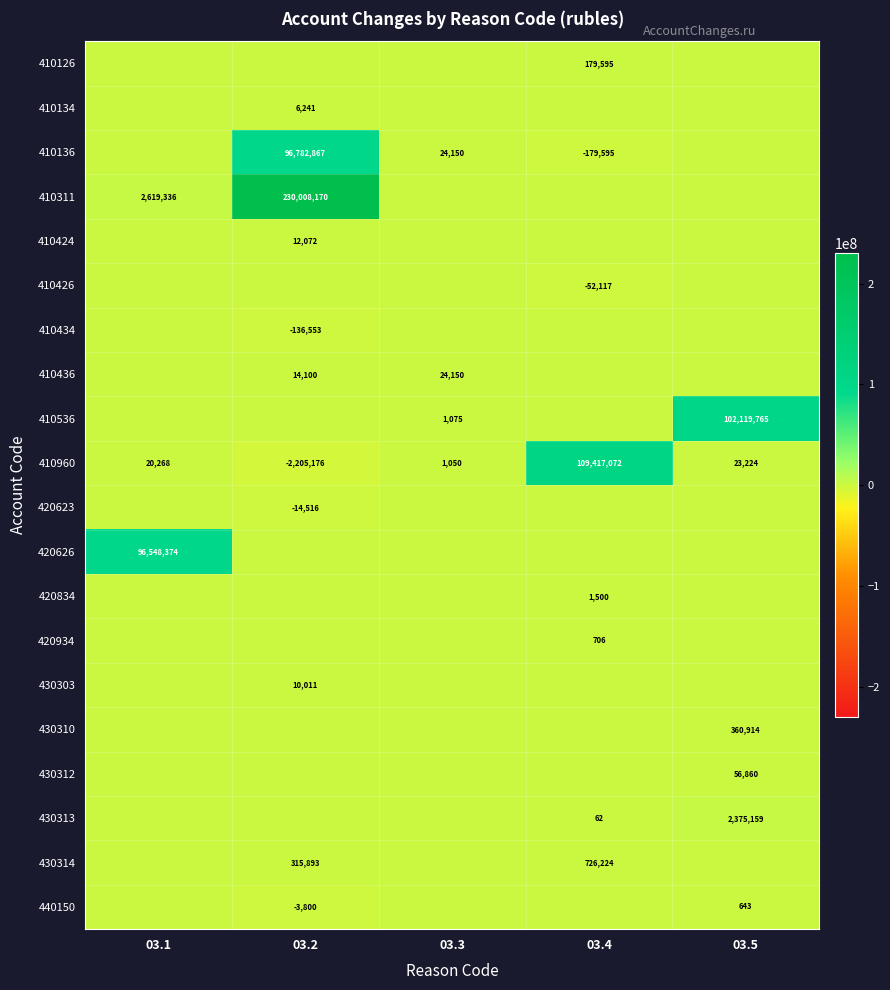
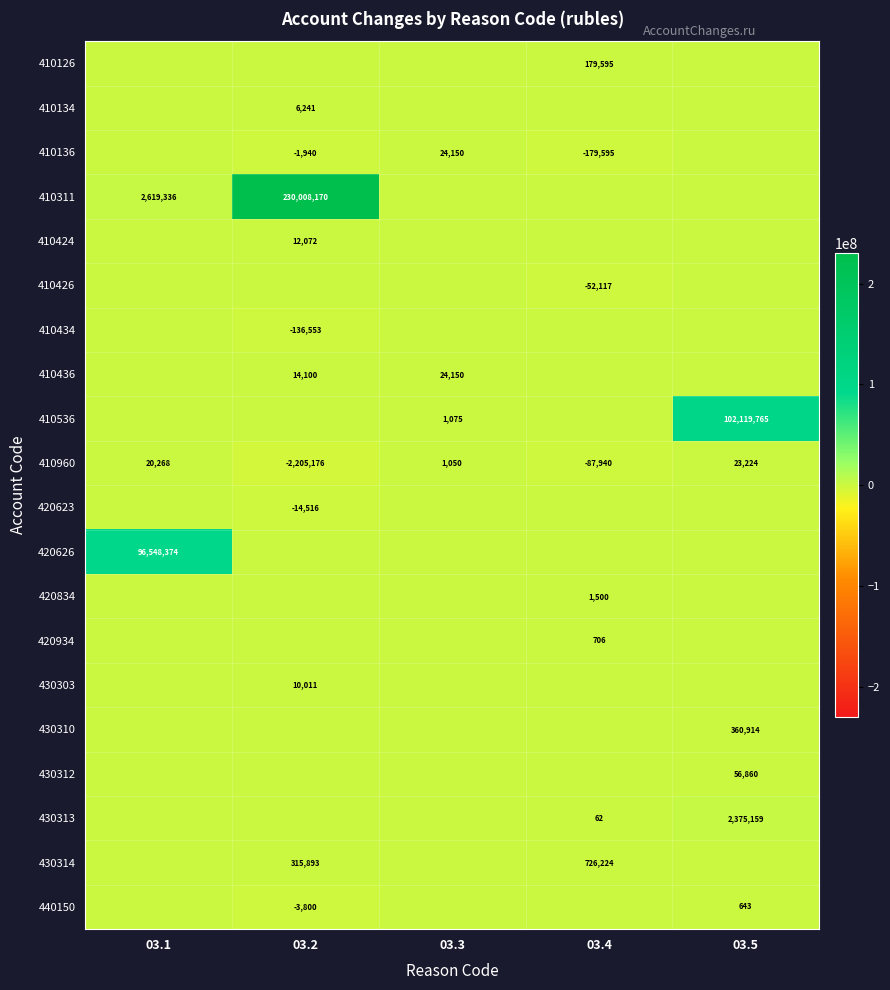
410136, 03.2: 96,782,867 -> -1,940
410960, 03.4: 109,417,072 -> -87,940
